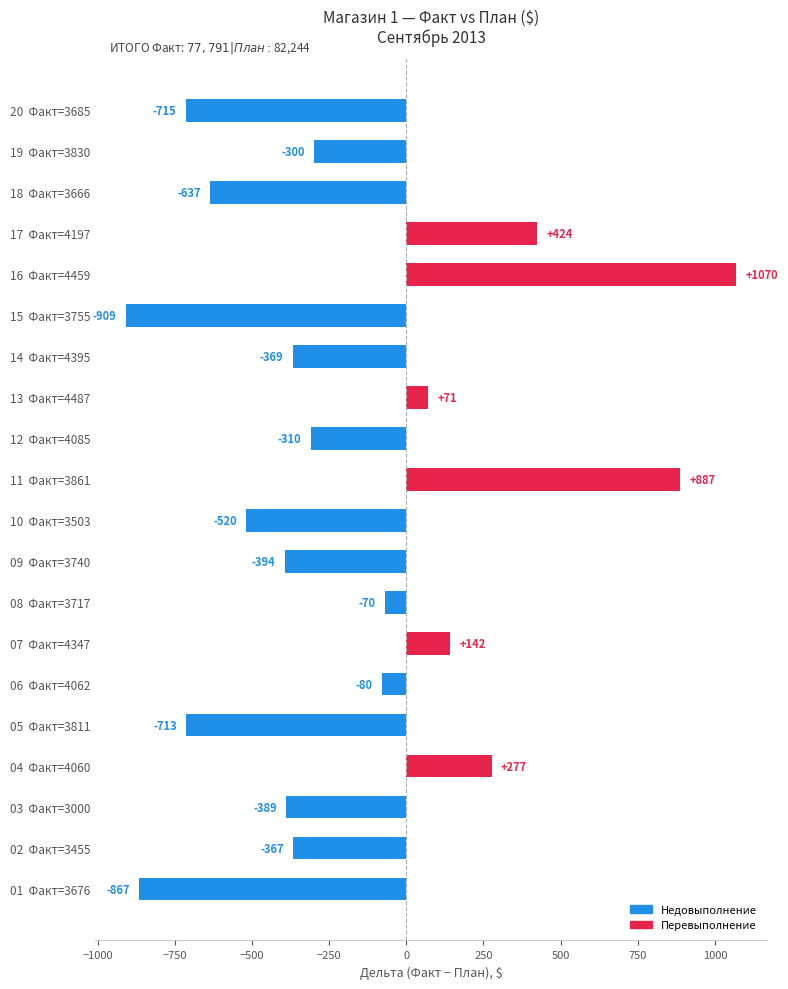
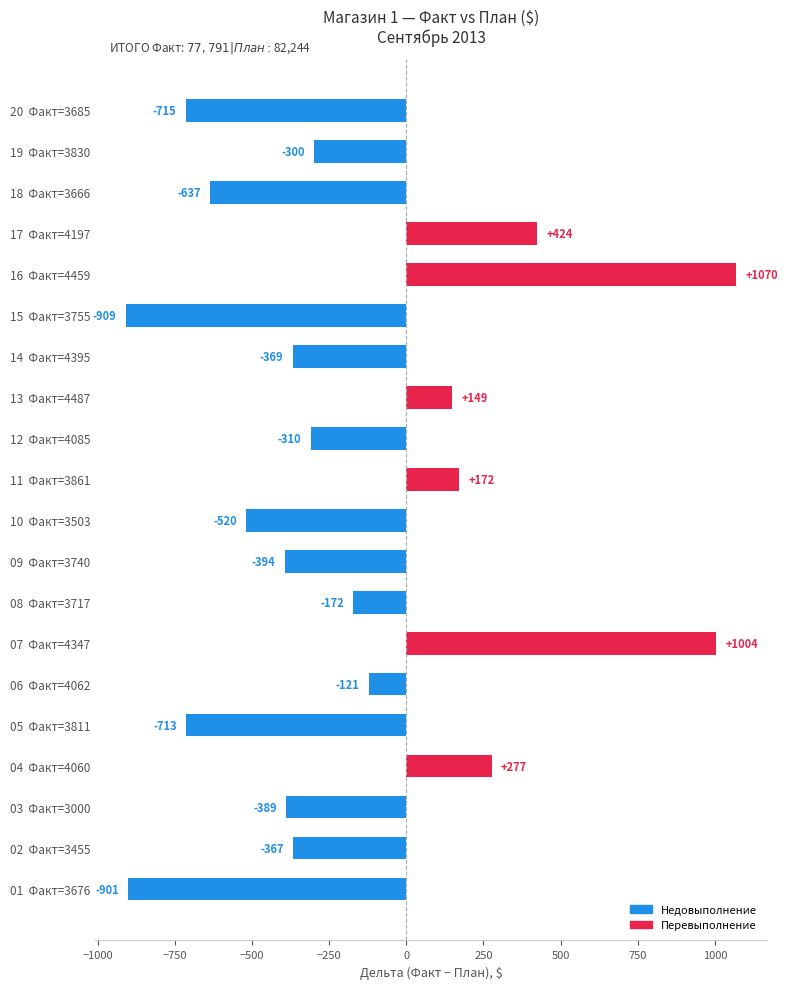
13 Факт=4487: +71 -> +149
11 Факт=3861: +887 -> +172
08 Факт=3717: -70 -> -172
07 Факт=4347: +142 -> +1004
06 Факт=4062: -80 -> -121
01 Факт=3676: -867 -> -901
